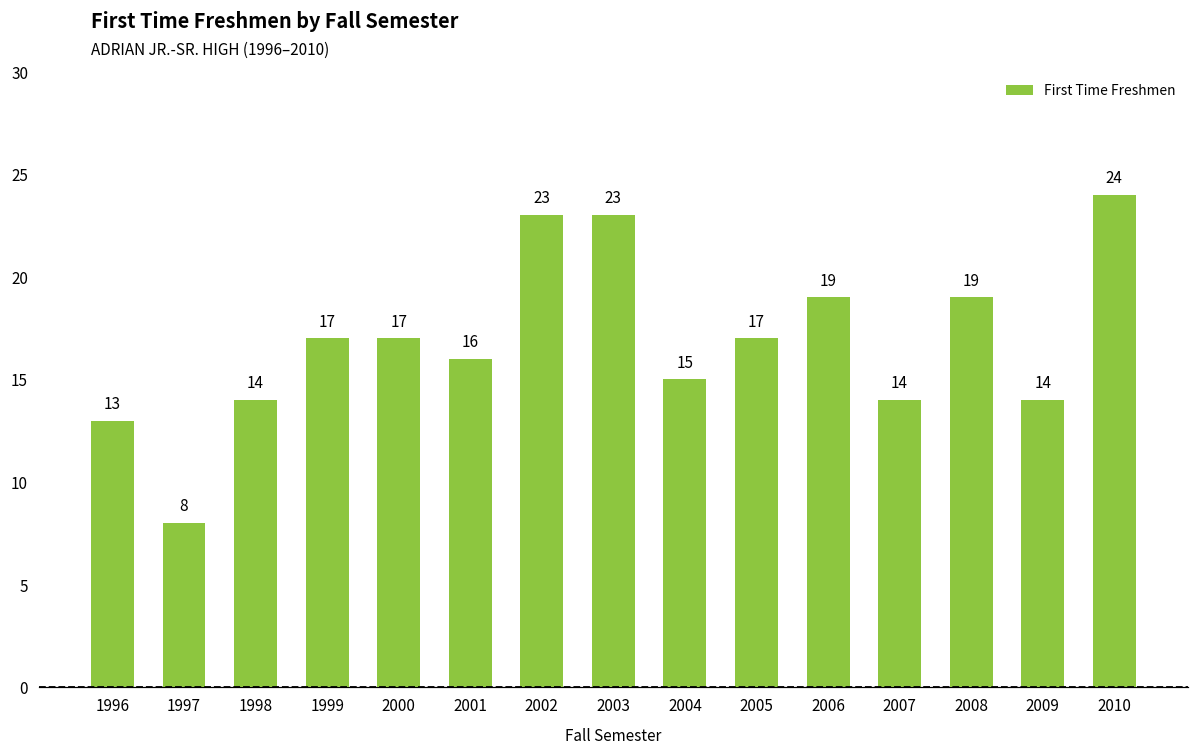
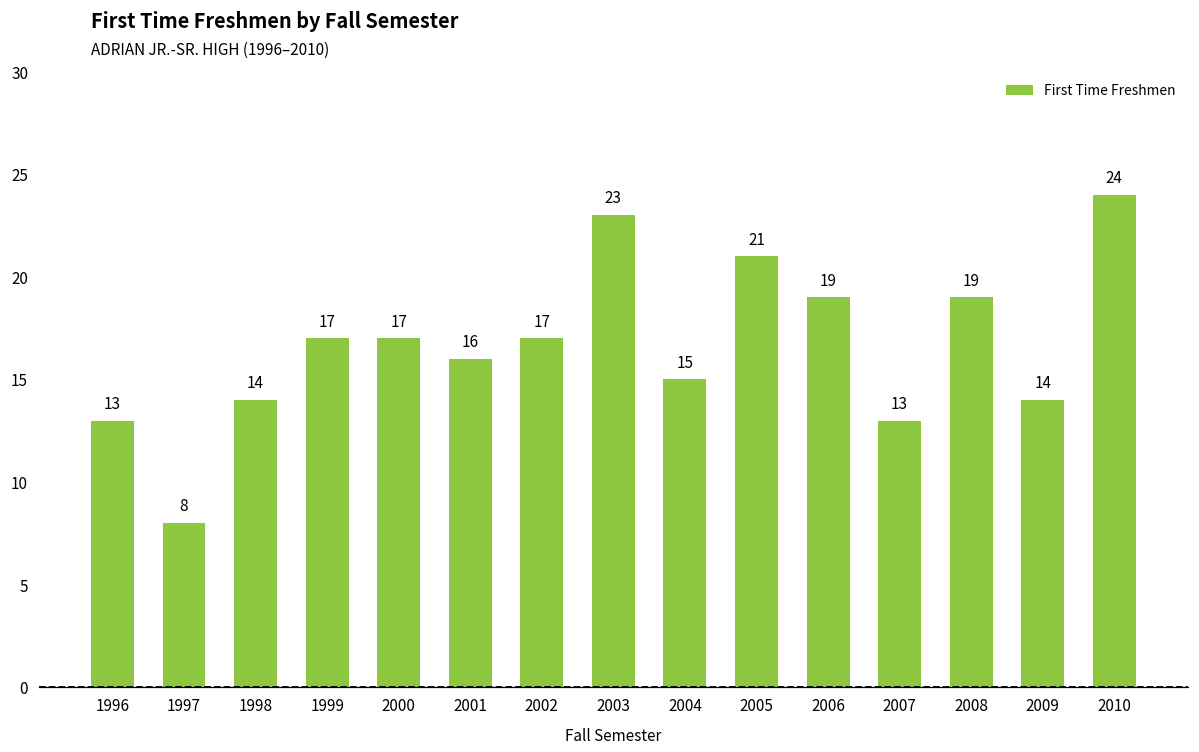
2002: 23 -> 17
2005: 17 -> 21
2007: 14 -> 13
